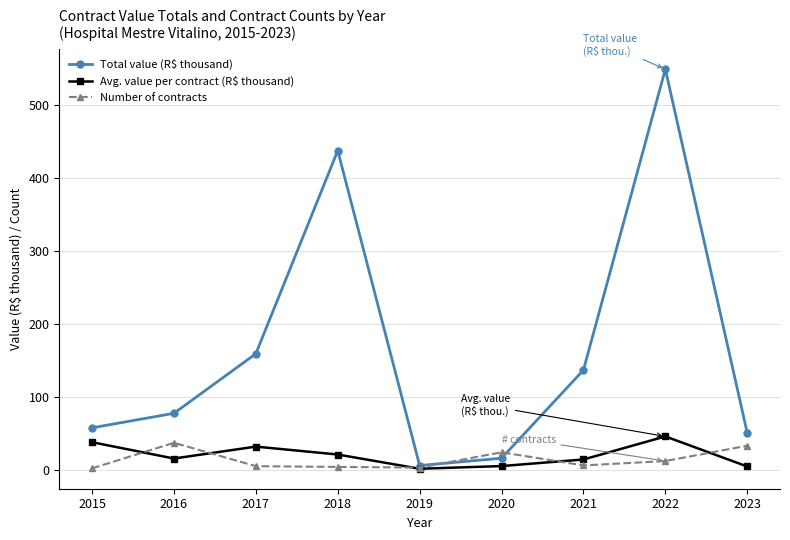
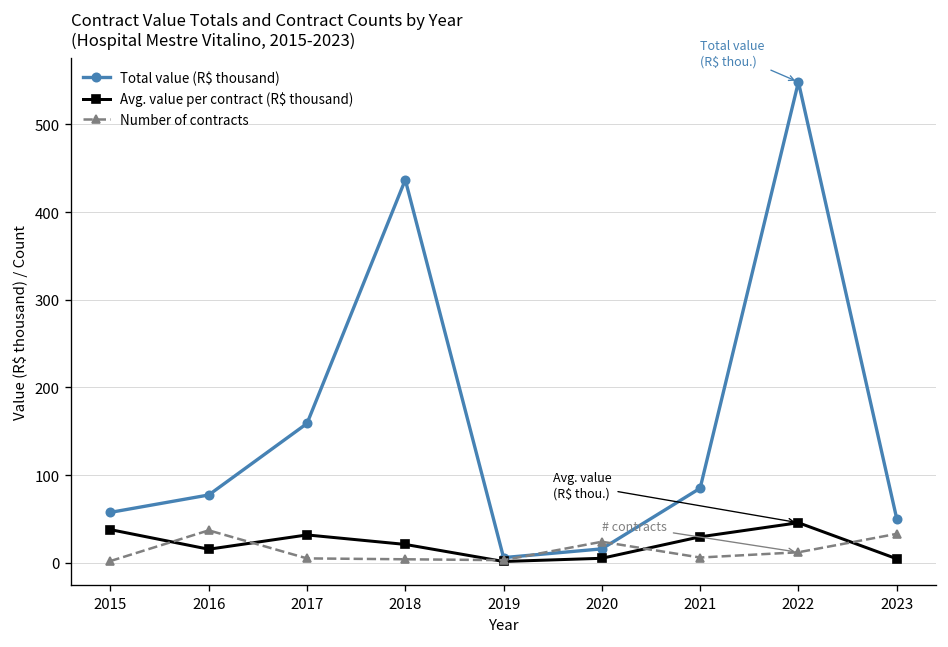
Total value (R$ thousand), 2021: 140 -> 90
Avg. value per contract (R$ thousand), 2021: 10 -> 30
